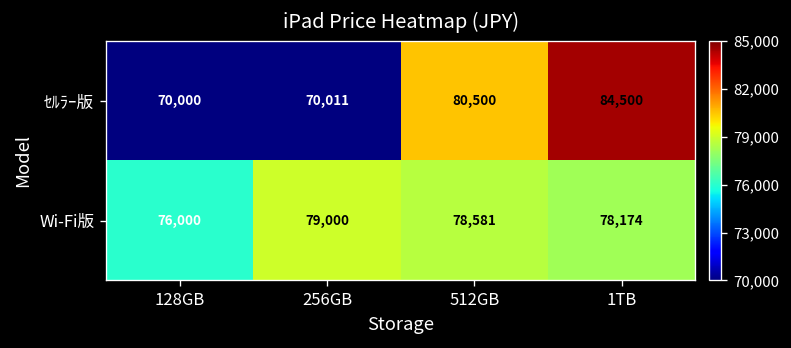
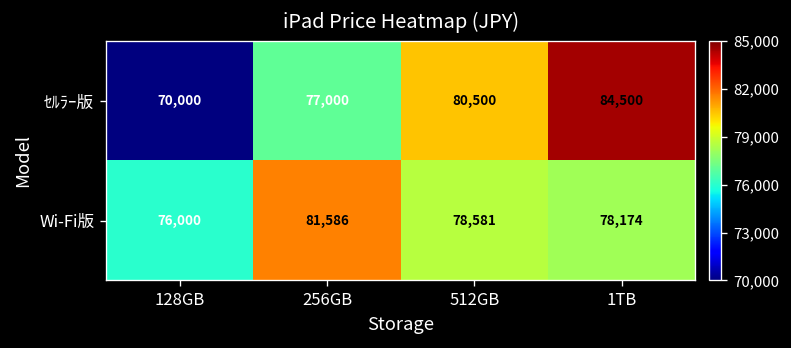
ｾﾙﾗｰ版, 256GB: 70,011 -> 77,000
Wi-Fi版, 256GB: 79,000 -> 81,586
